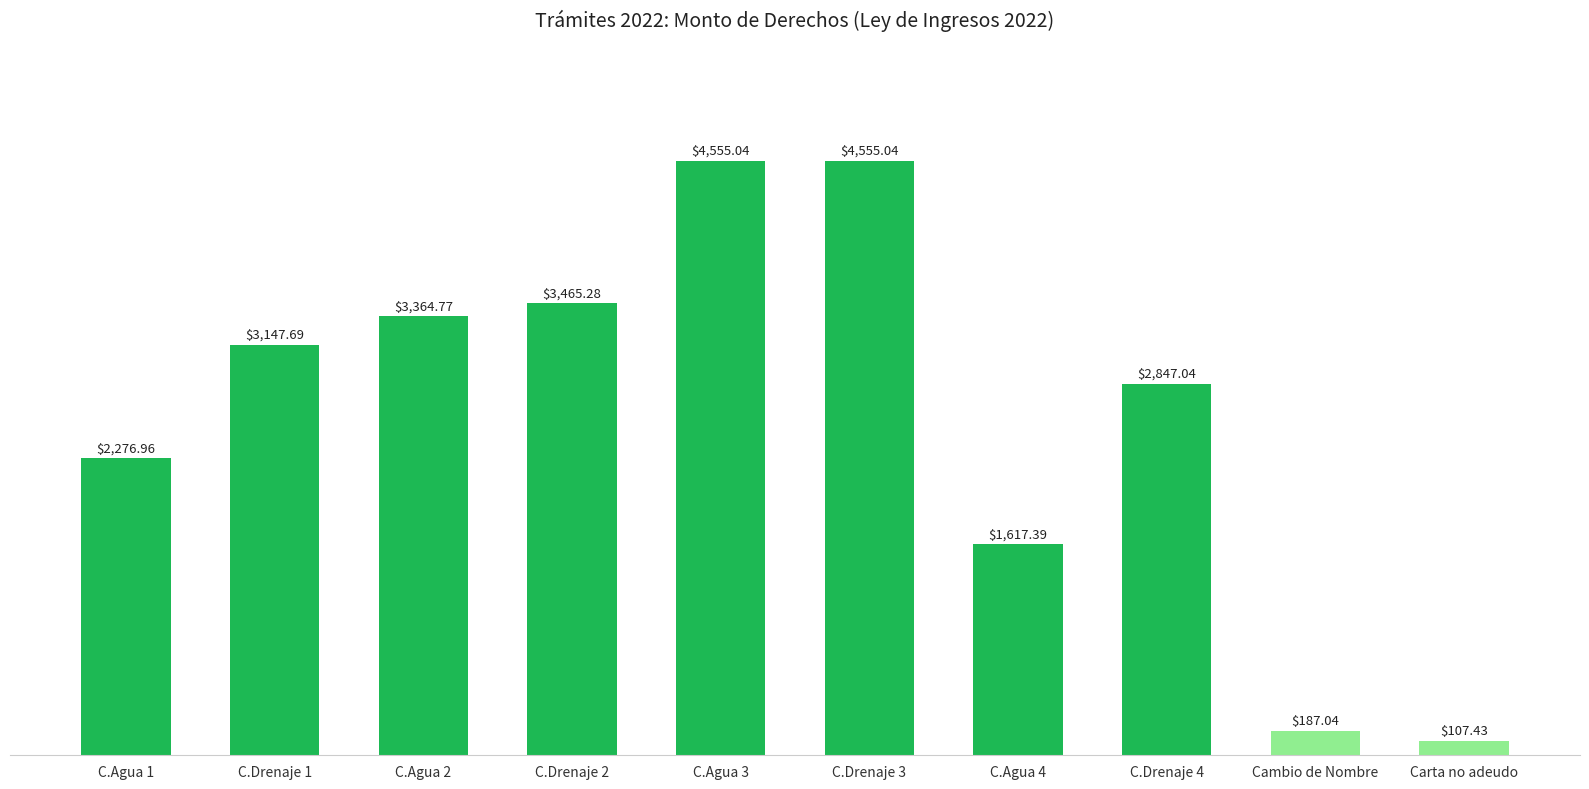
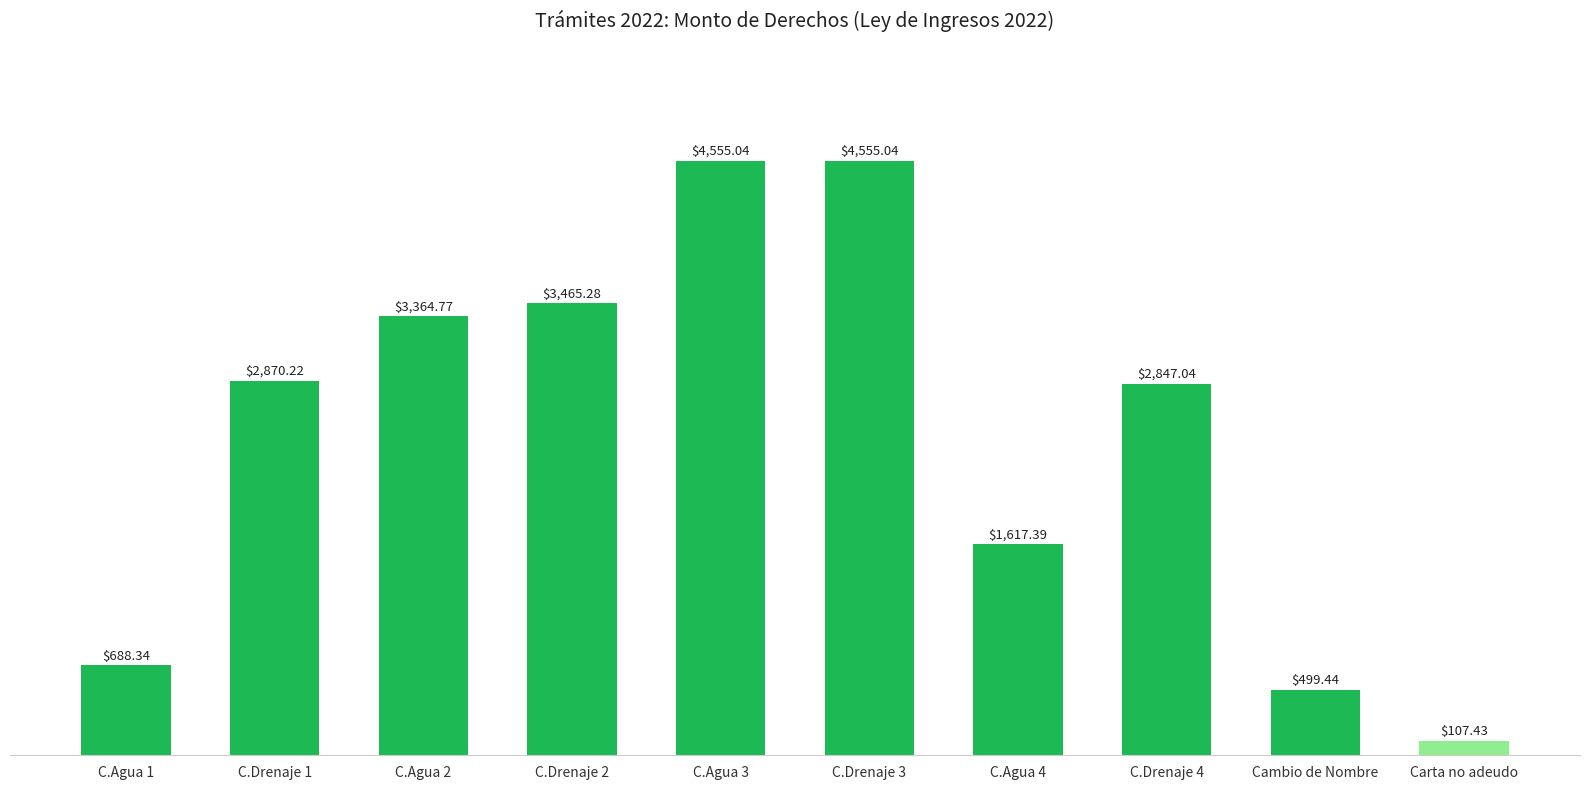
C.Agua 1: $2,276.96 -> $688.34
C.Drenaje 1: $3,147.69 -> $2,870.22
Cambio de Nombre: $187.04 -> $499.44
